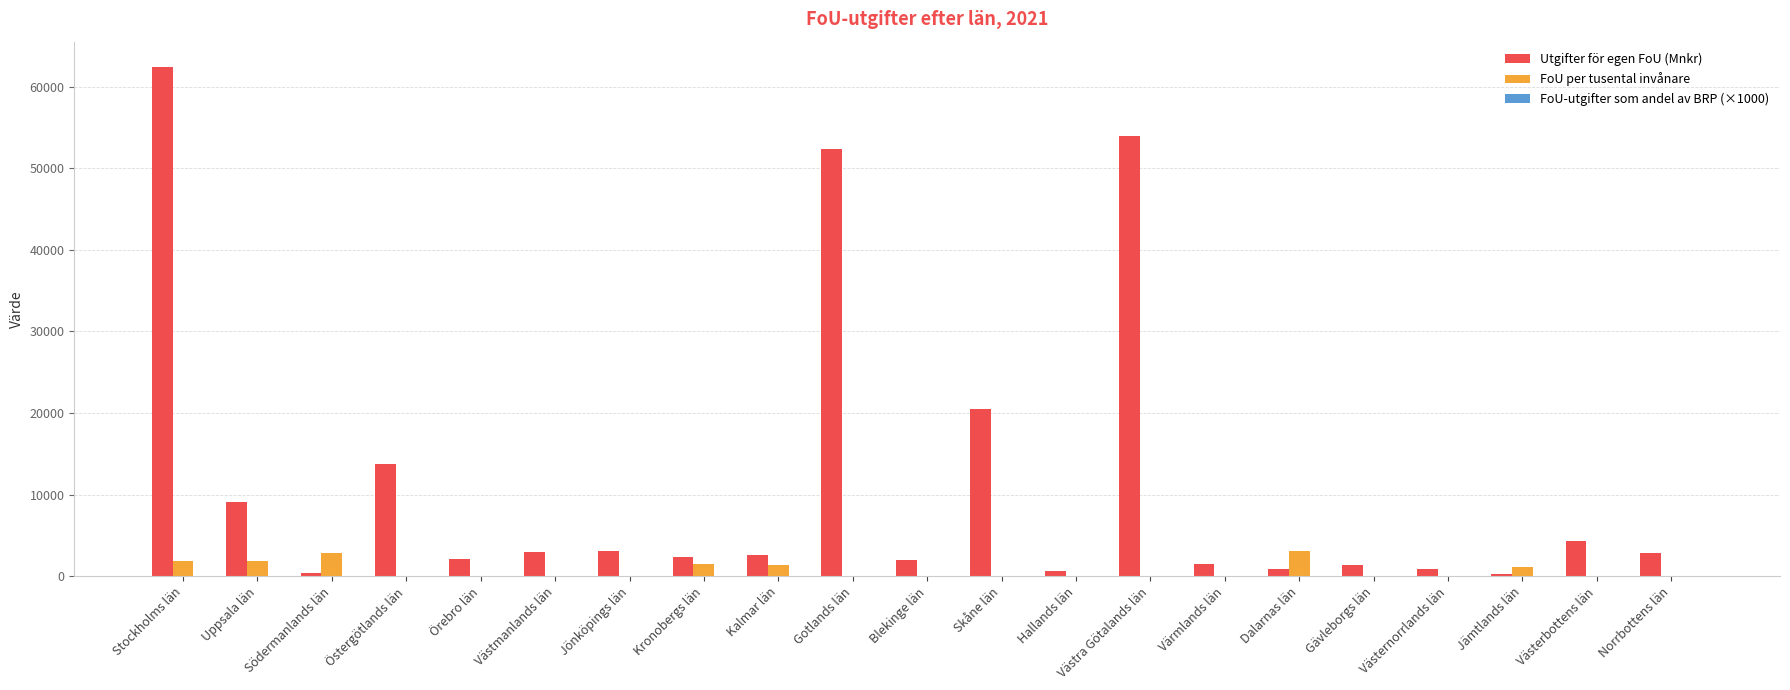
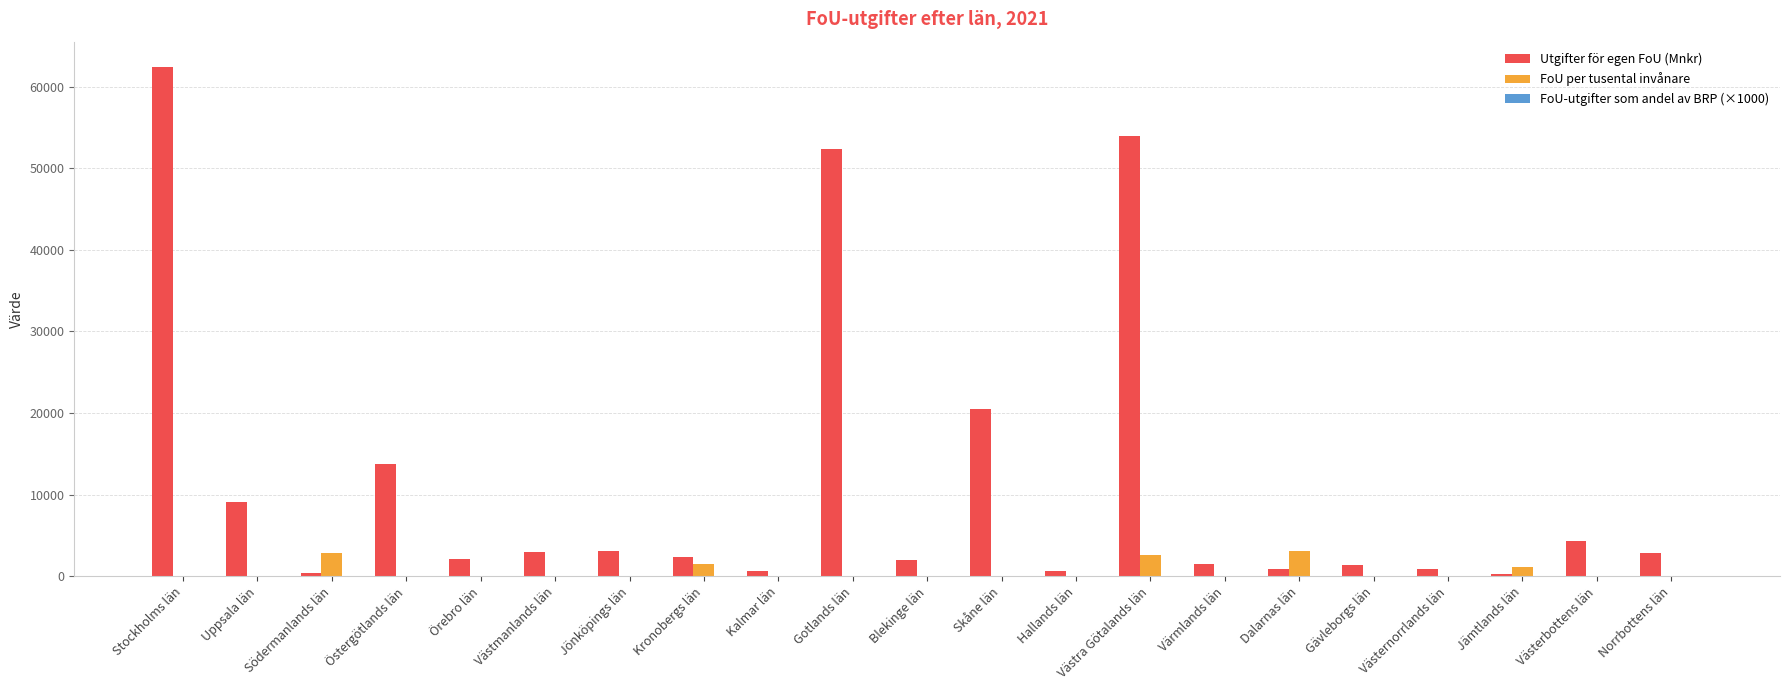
FoU per tusental invånare, Stockholms län: 2000 -> 0
FoU per tusental invånare, Uppsala län: 2000 -> 0
Utgifter för egen FoU (Mnkr), Kalmar län: 3000 -> 1000
FoU per tusental invånare, Kalmar län: 1000 -> 0
FoU per tusental invånare, Västra Götalands län: 0 -> 3000
